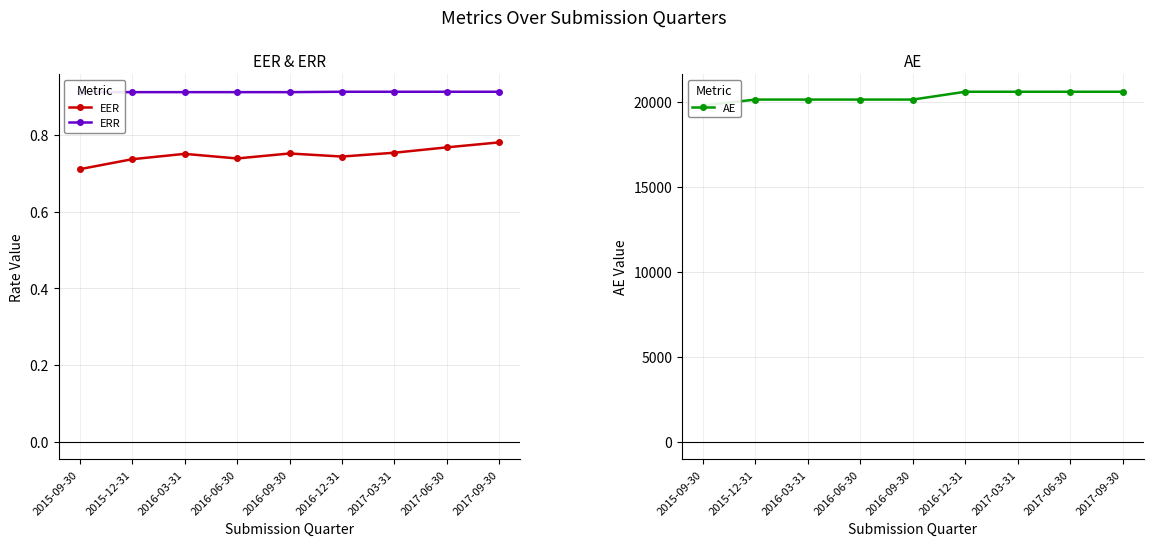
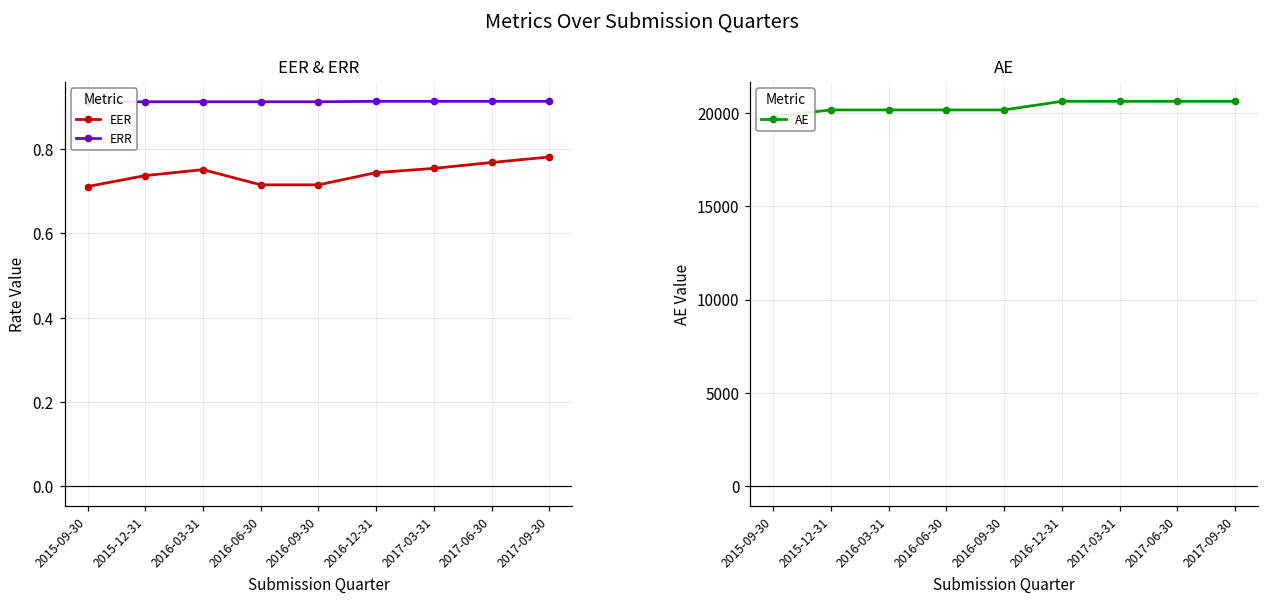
EER & ERR, EER, 2016-06-30: 0.74 -> 0.72
EER & ERR, EER, 2016-09-30: 0.75 -> 0.72
